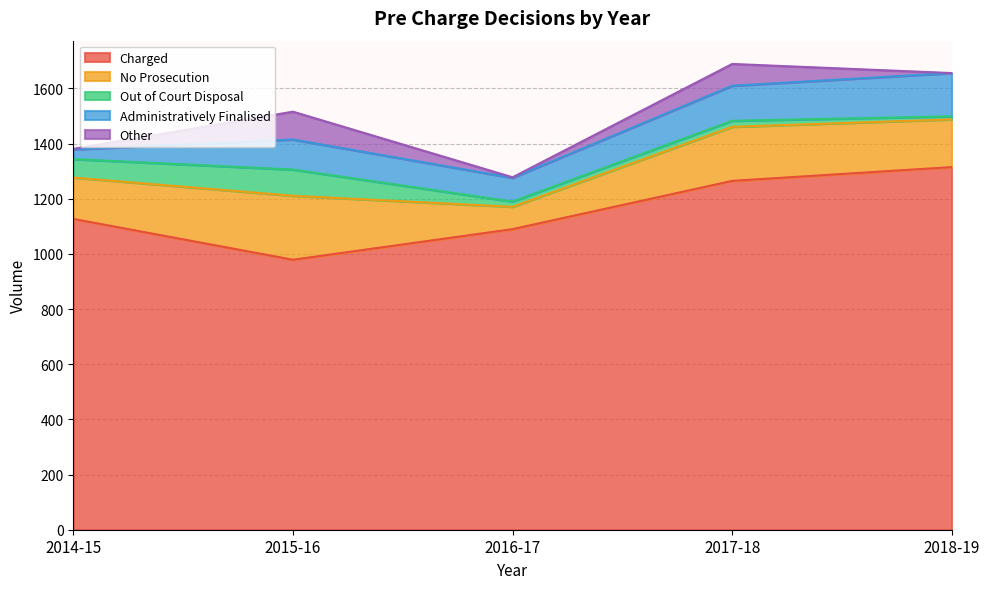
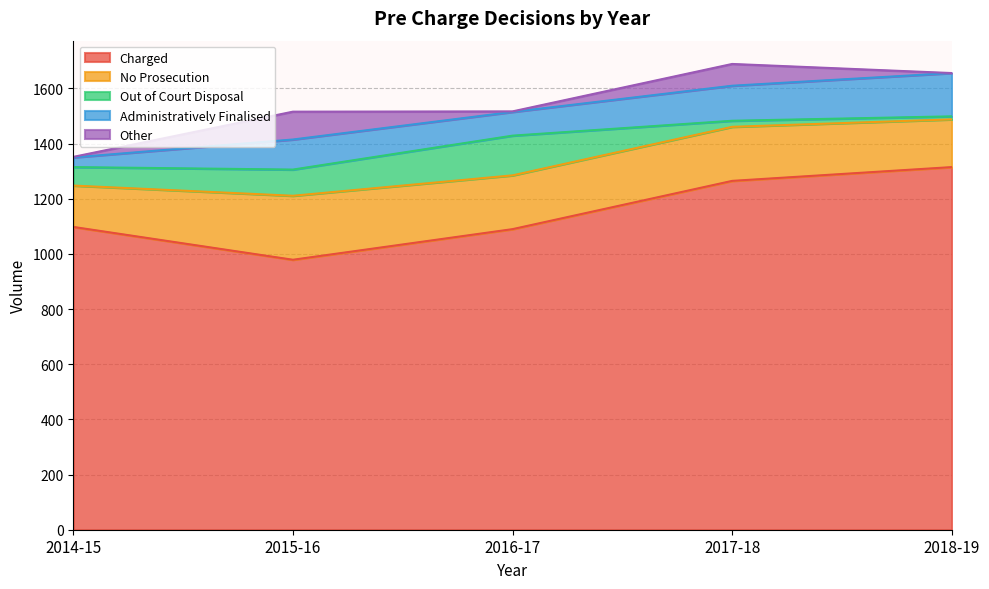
Charged, 2014-15: 1130 -> 1100
No Prosecution, 2016-17: 80 -> 200
Out of Court Disposal, 2016-17: 20 -> 140
